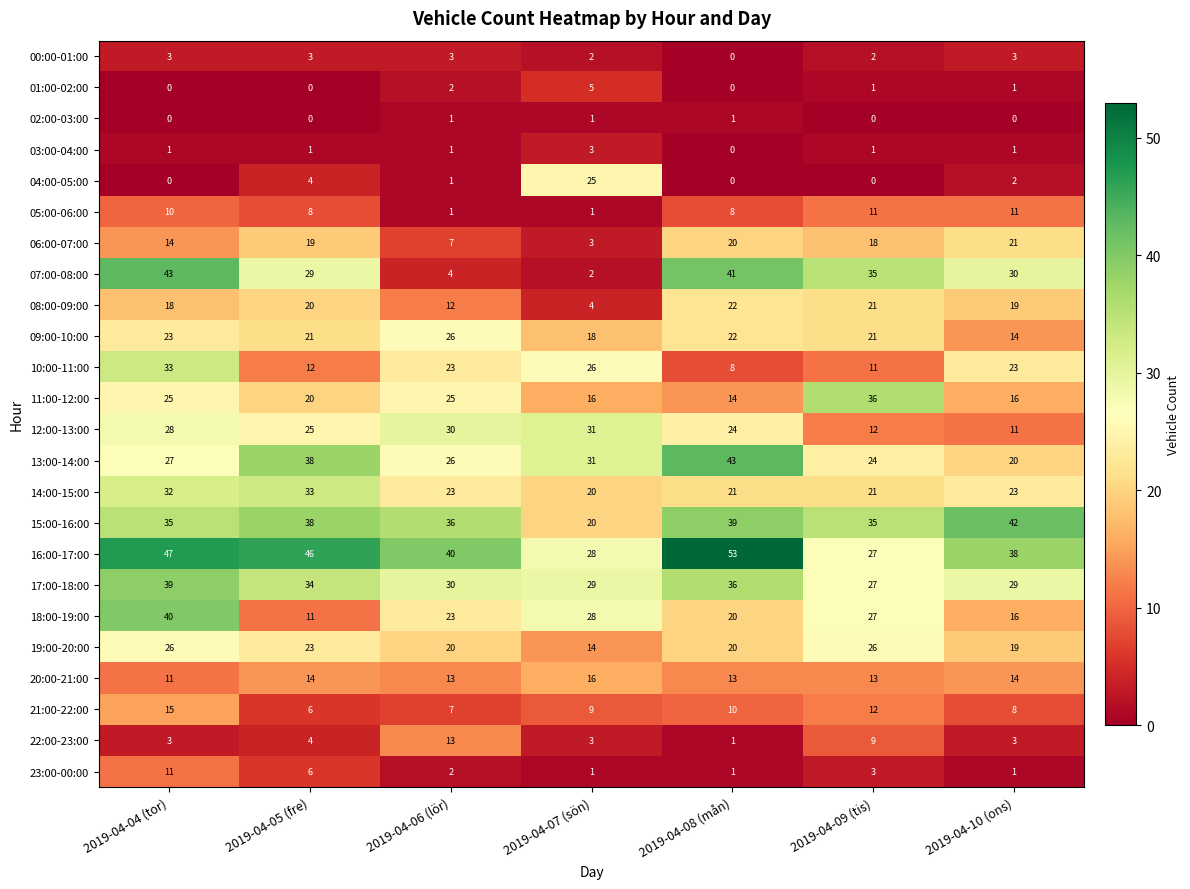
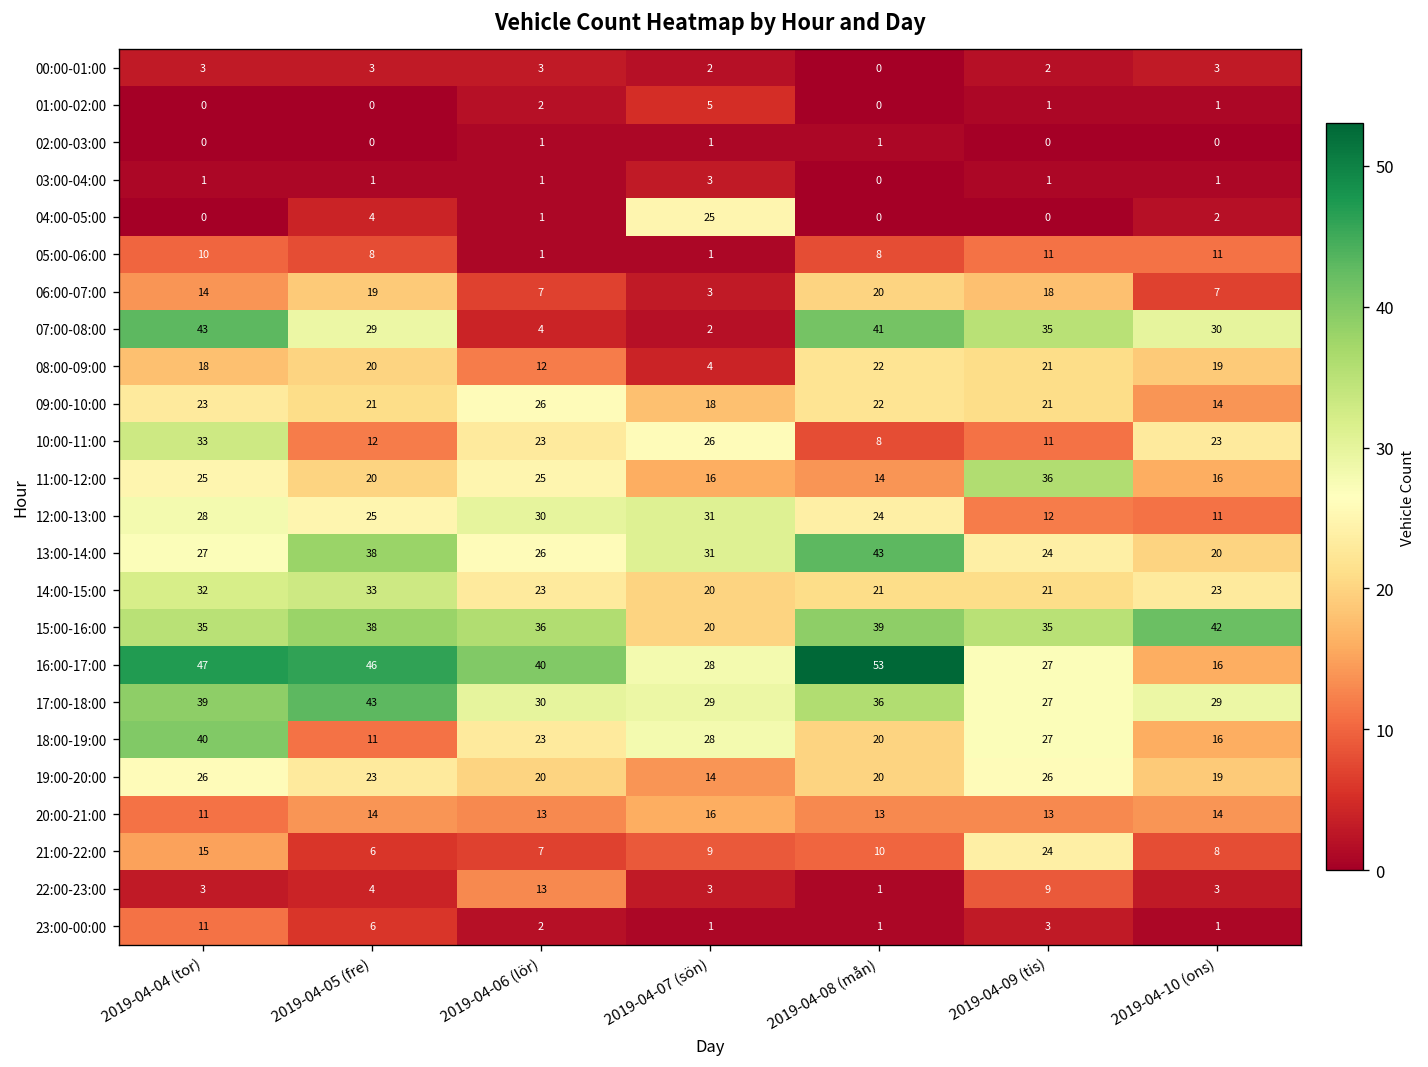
06:00-07:00, 2019-04-10 (ons): 21 -> 7
16:00-17:00, 2019-04-10 (ons): 38 -> 16
17:00-18:00, 2019-04-05 (fre): 34 -> 43
21:00-22:00, 2019-04-09 (tis): 12 -> 24
